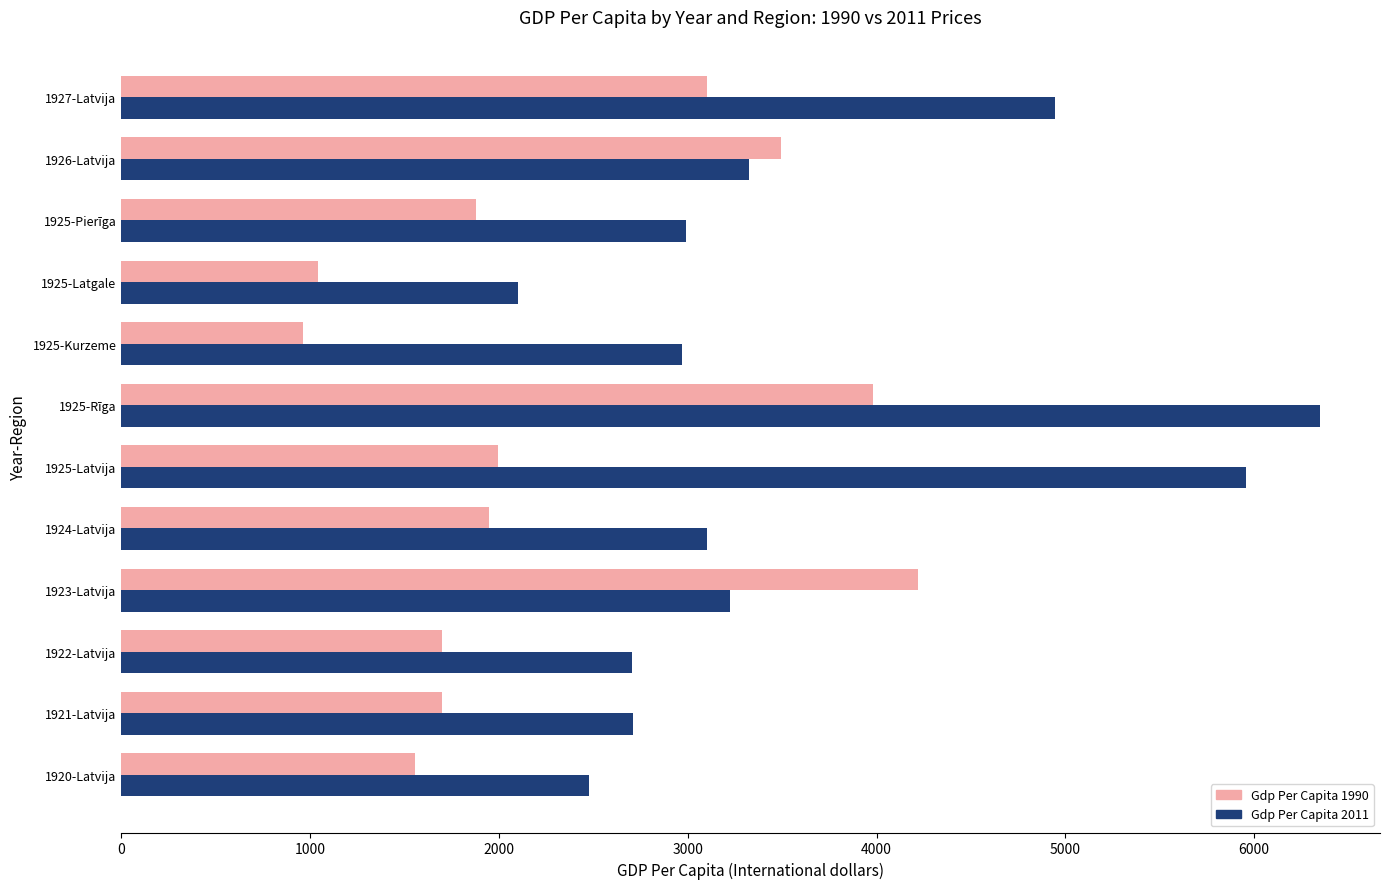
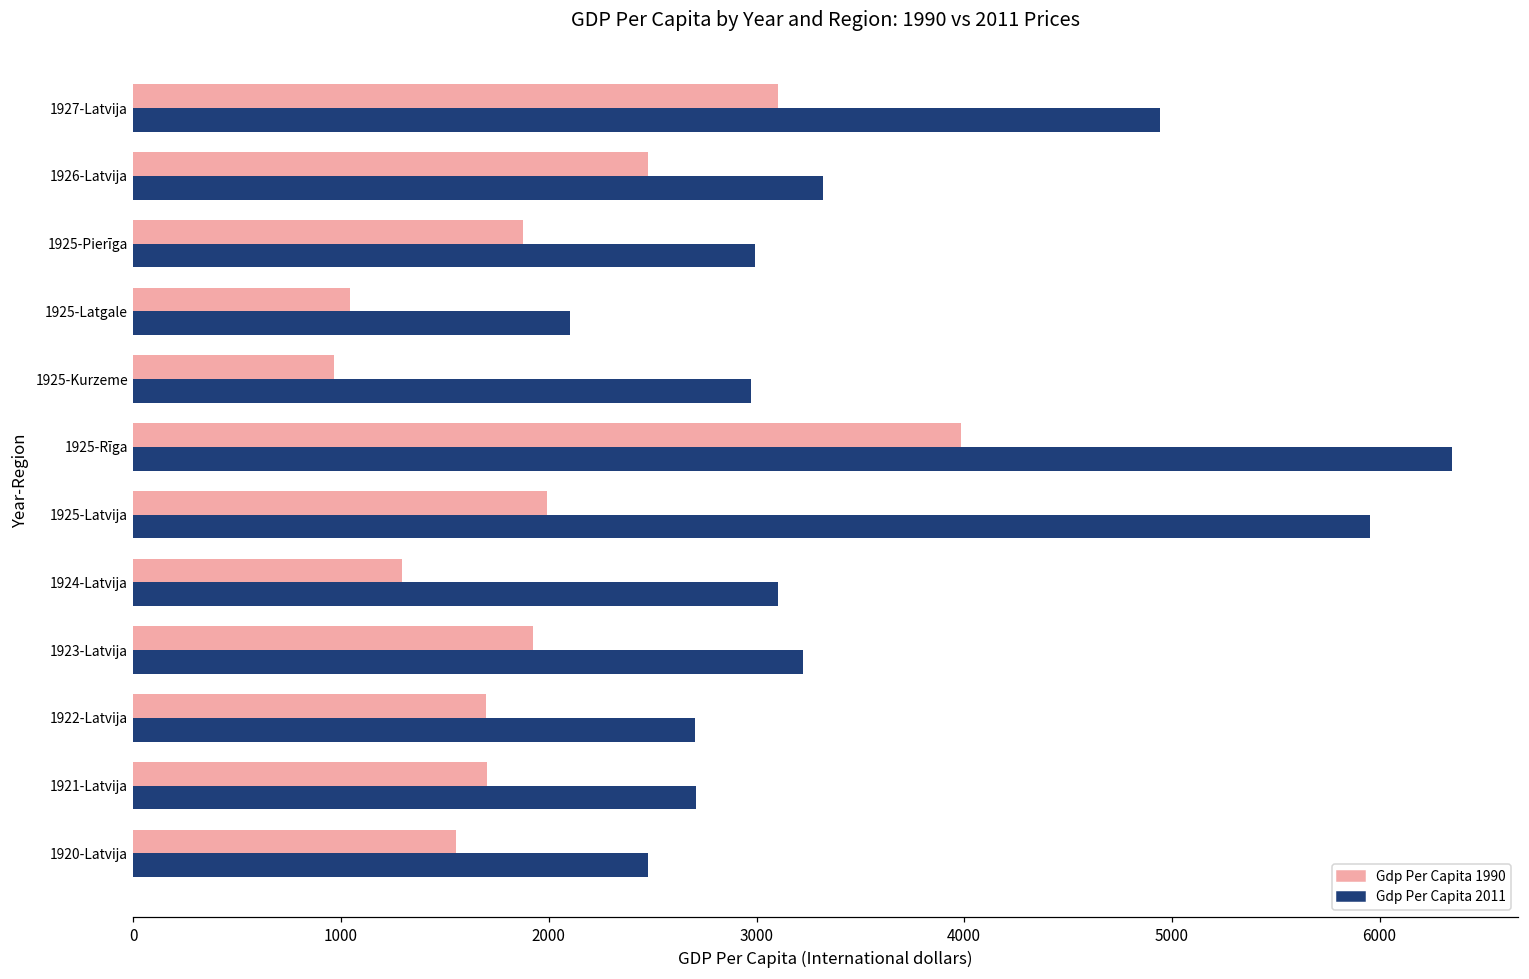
Gdp Per Capita 1990, 1926-Latvija: 3490 -> 2480
Gdp Per Capita 1990, 1924-Latvija: 1950 -> 1290
Gdp Per Capita 1990, 1923-Latvija: 4220 -> 1920
